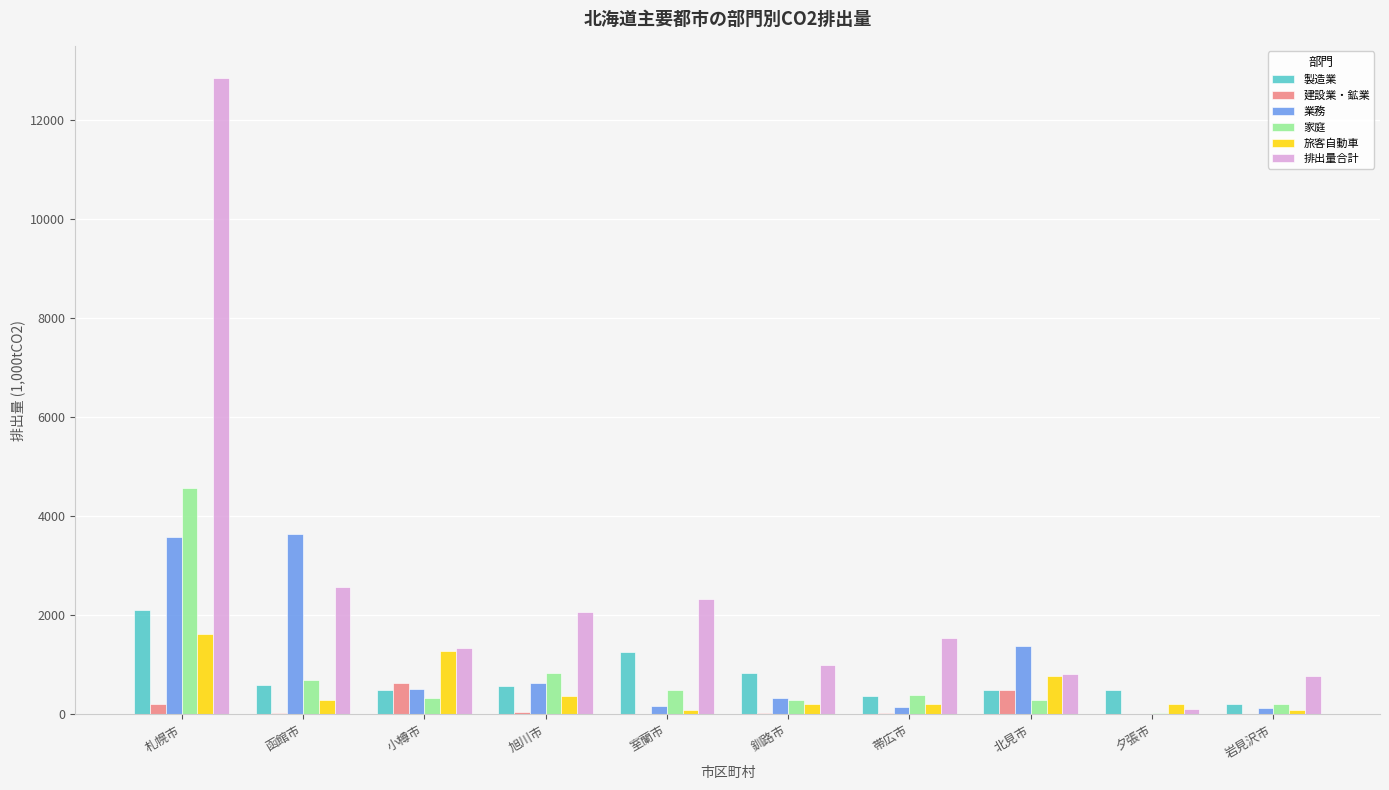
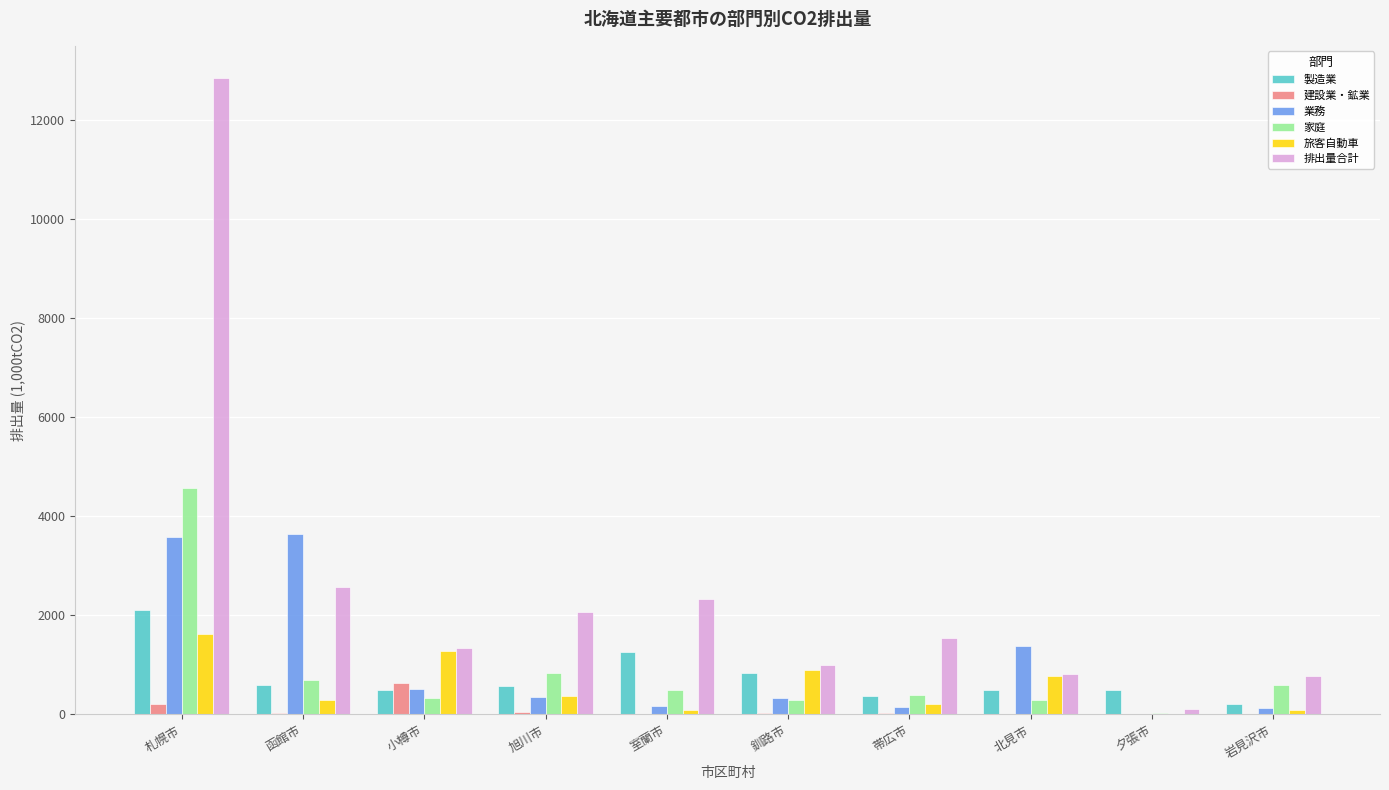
業務, 旭川市: 600 -> 300
旅客自動車, 釧路市: 200 -> 900
建設業・鉱業, 北見市: 500 -> 0
旅客自動車, 夕張市: 200 -> 0
家庭, 岩見沢市: 200 -> 600
